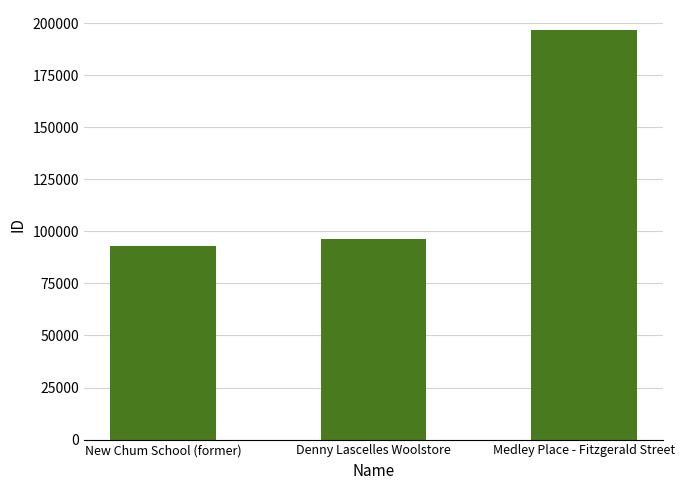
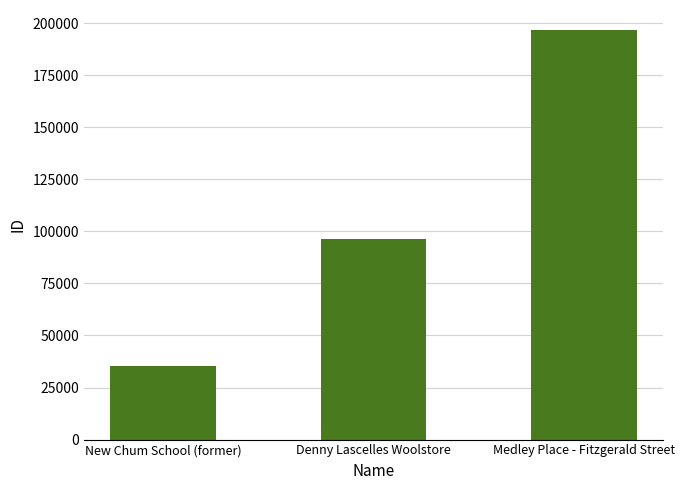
New Chum School (former): 93000 -> 35000
